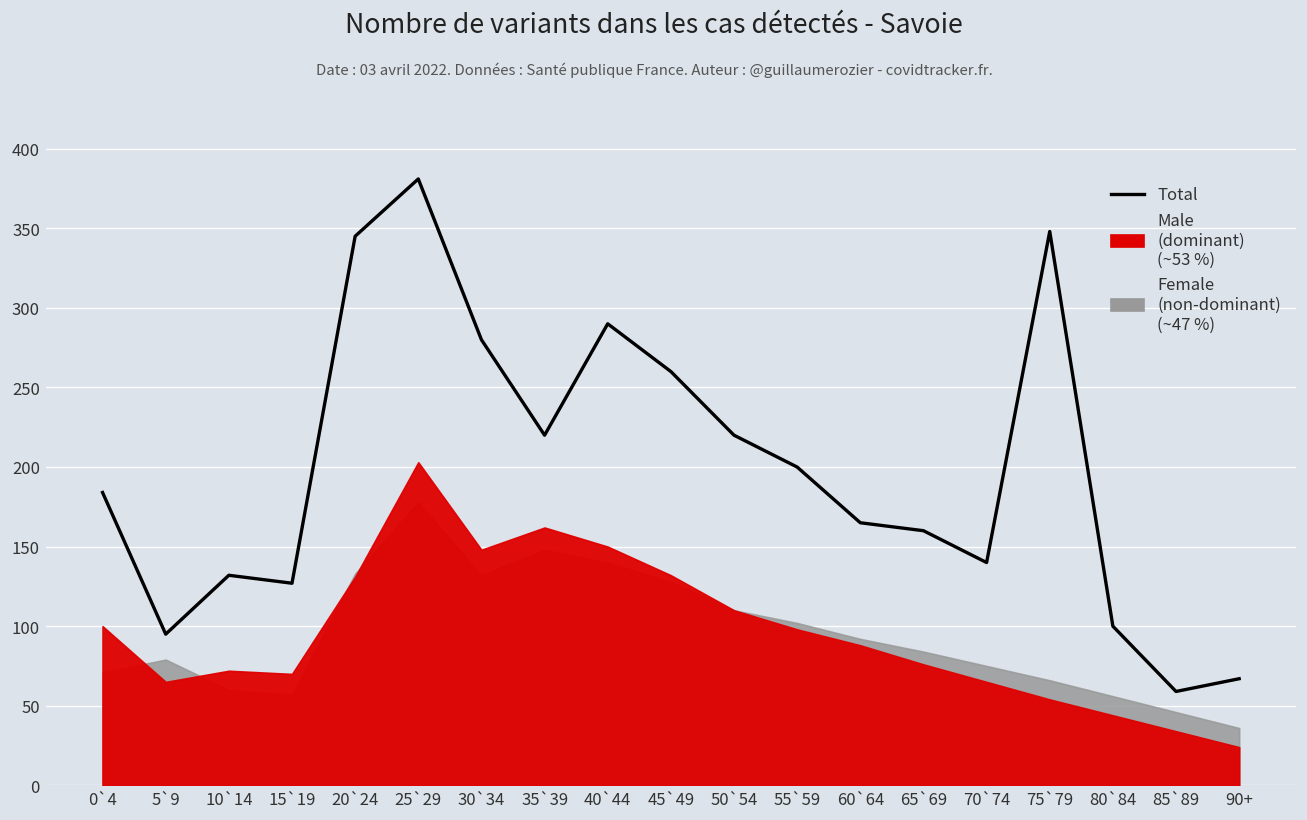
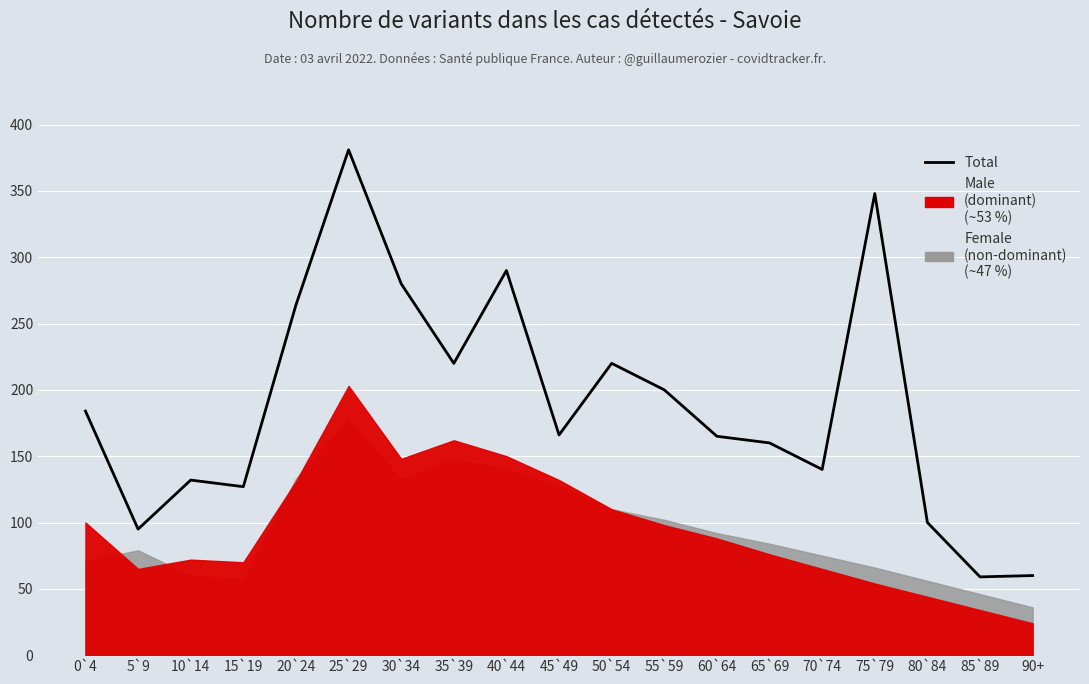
Total, 20`24: 345 -> 264
Total, 45`49: 260 -> 166
Total, 90+: 67 -> 60
